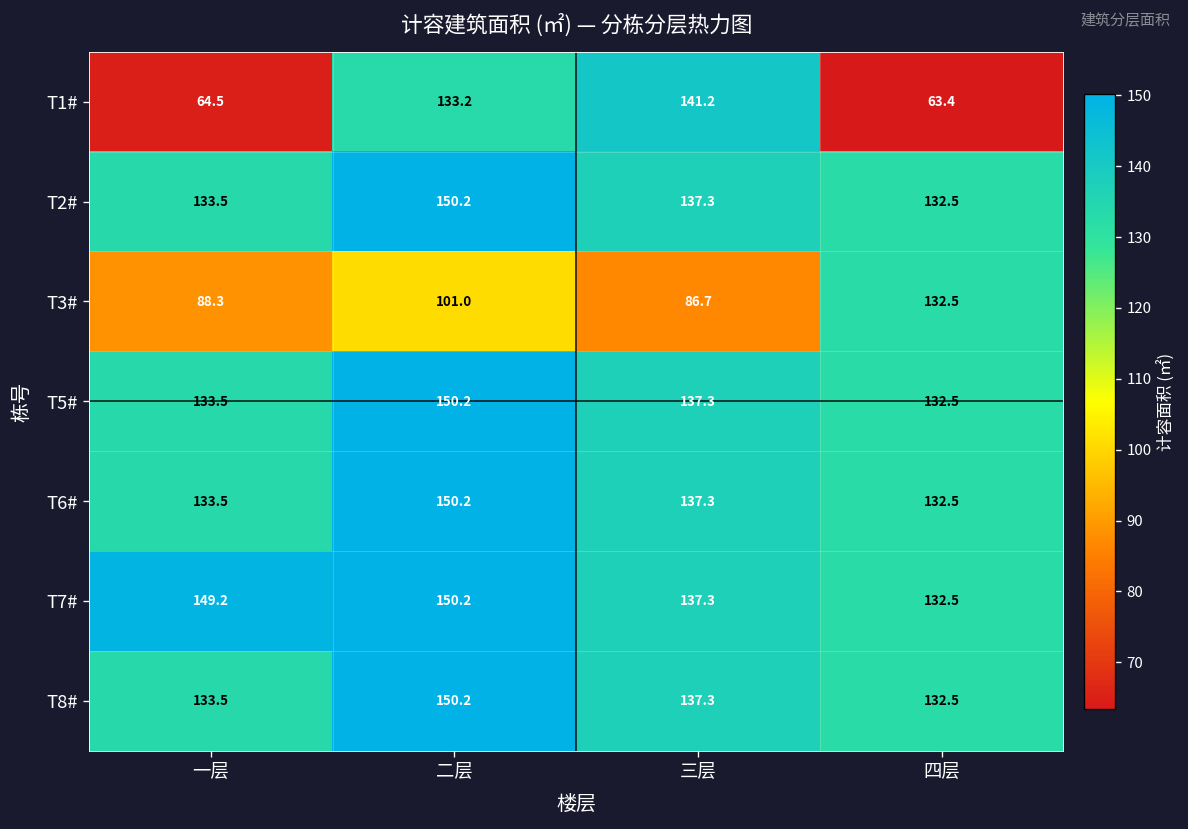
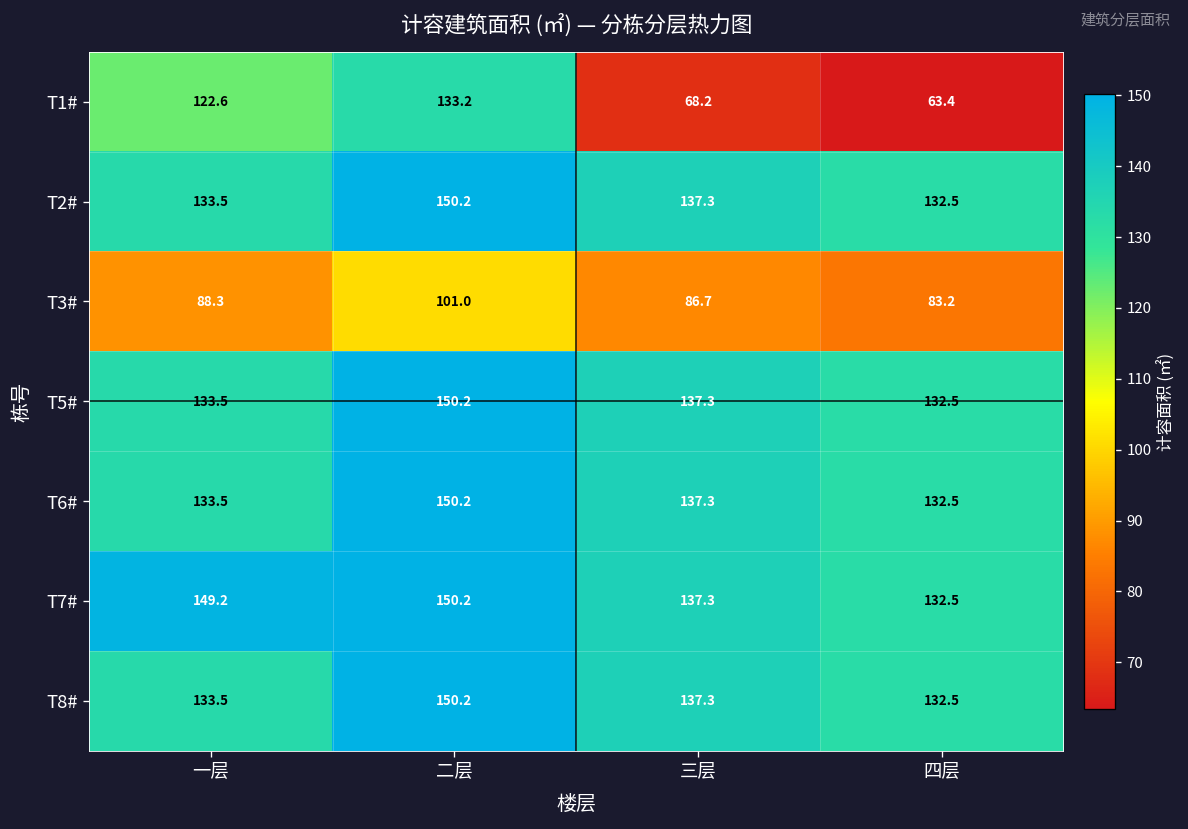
T1#, 一层: 64.5 -> 122.6
T1#, 三层: 141.2 -> 68.2
T3#, 四层: 132.5 -> 83.2
